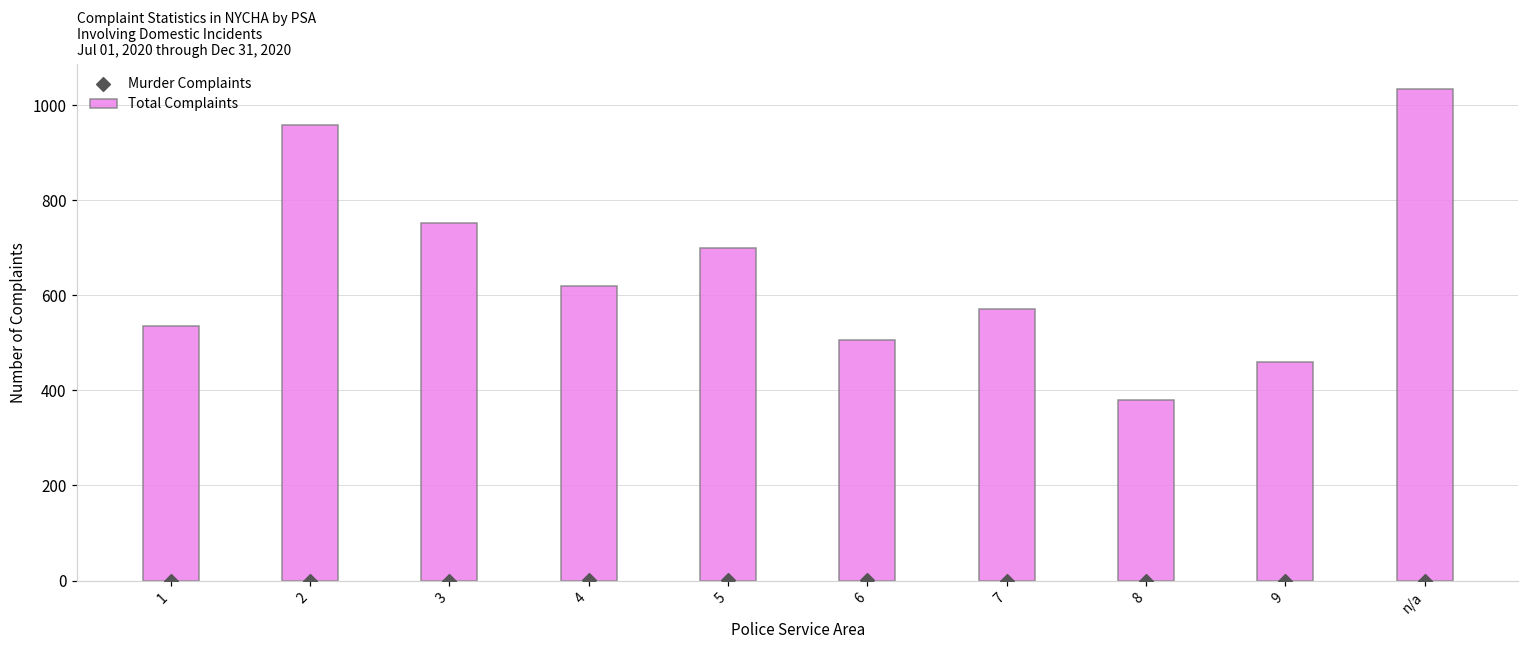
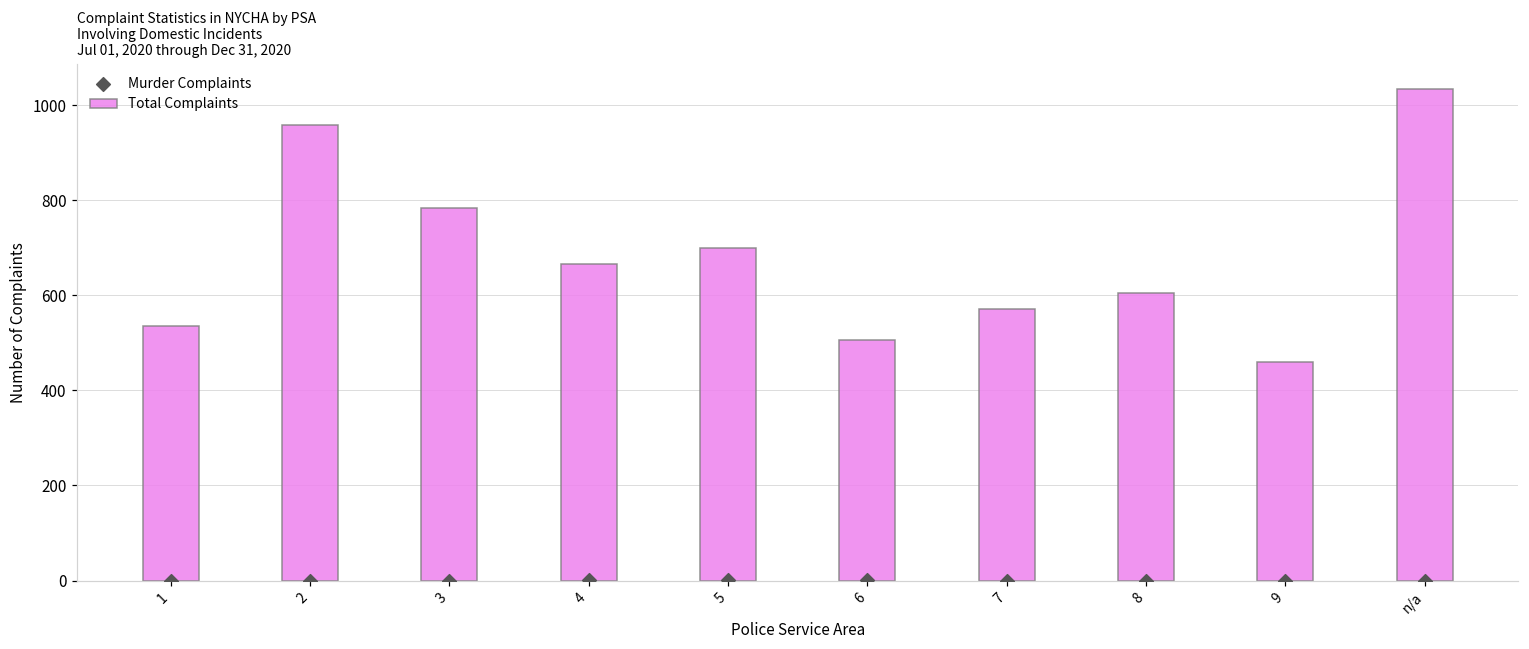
Total Complaints, 3: 750 -> 780
Total Complaints, 4: 620 -> 670
Total Complaints, 8: 380 -> 610
